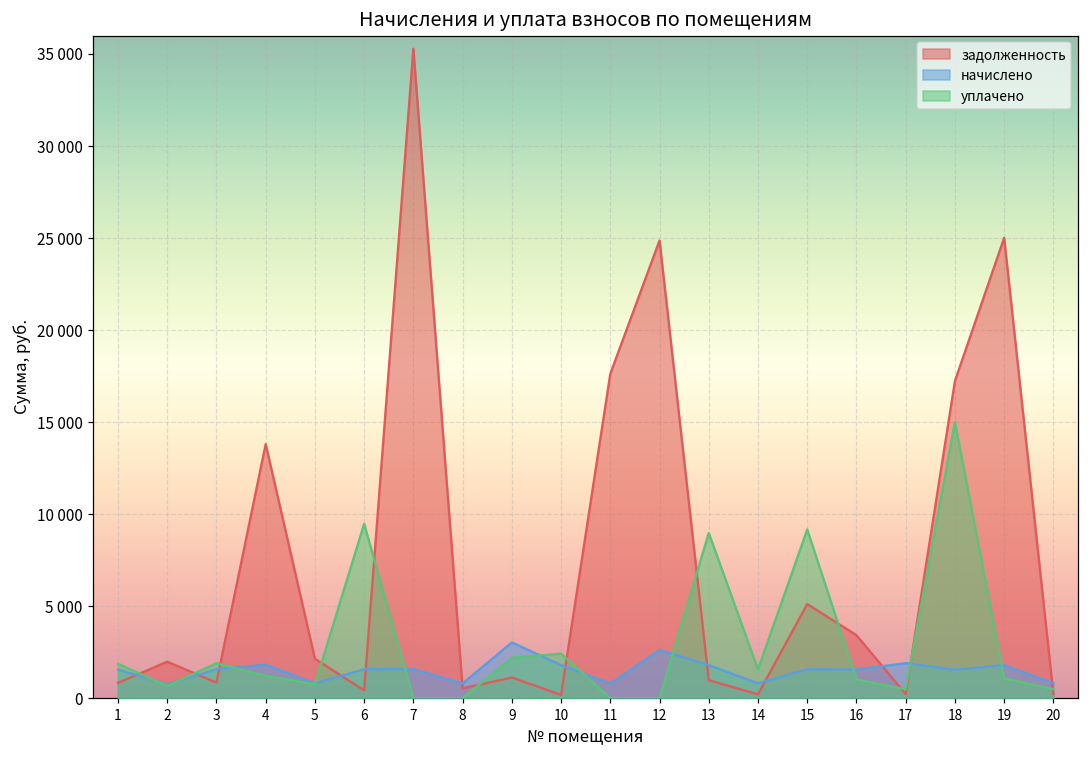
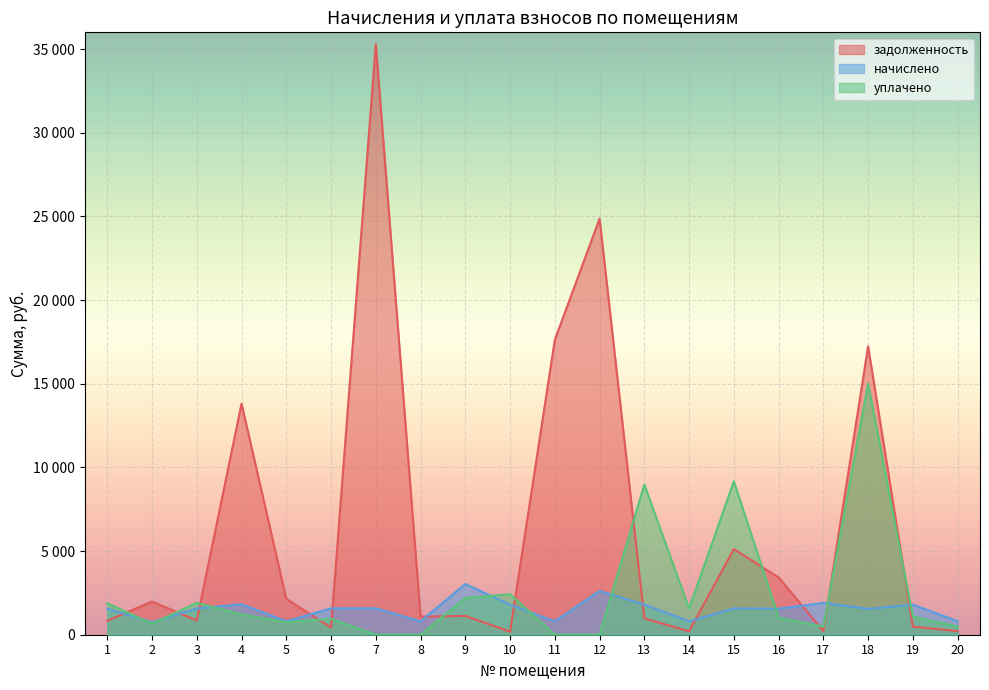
уплачено, 6: 9500 -> 1000
задолженность, 8: 500 -> 1100
задолженность, 19: 25000 -> 500
